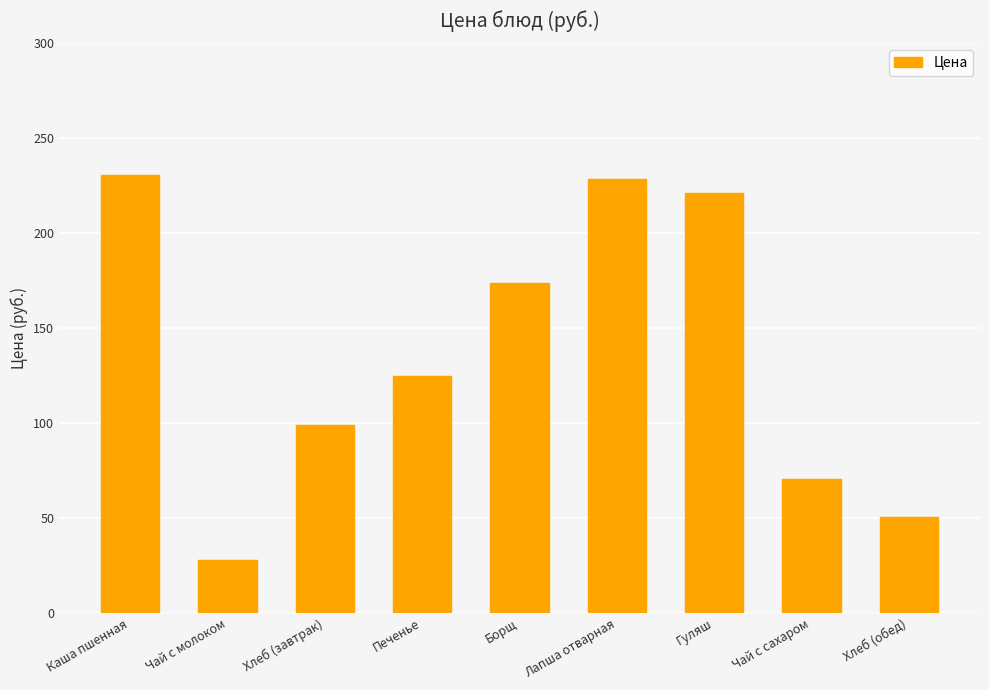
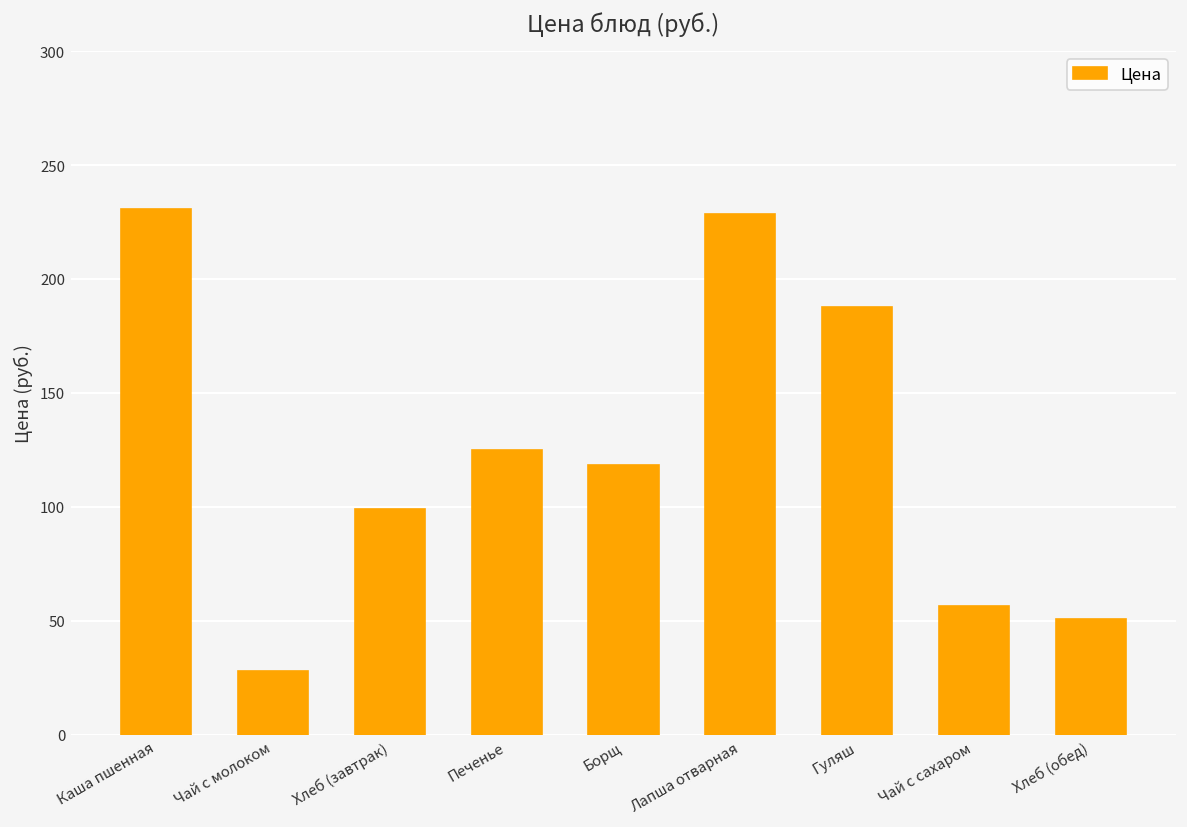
Борщ: 174 -> 119
Гуляш: 221 -> 188
Чай с сахаром: 71 -> 56
